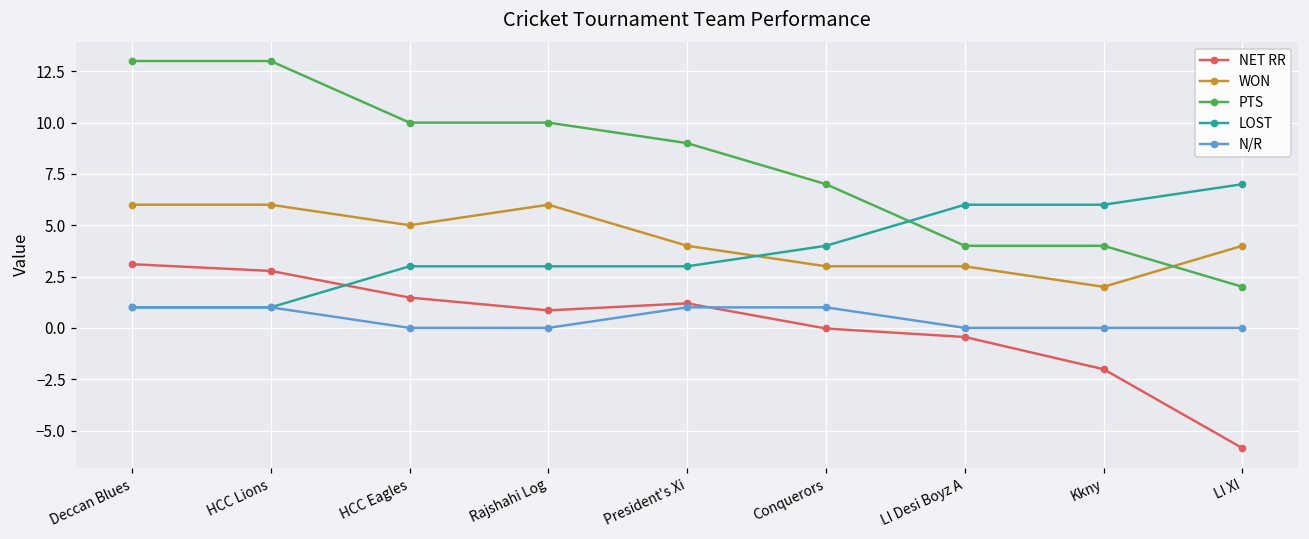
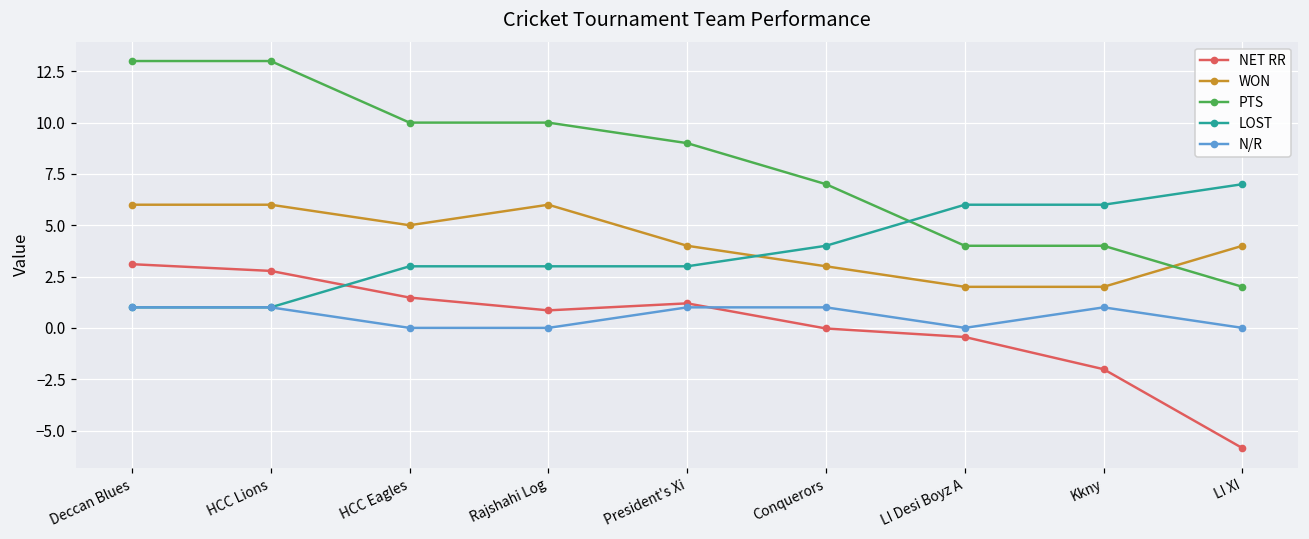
WON, LI Desi Boyz A: 3 -> 2
N/R, Kkny: 0 -> 1
